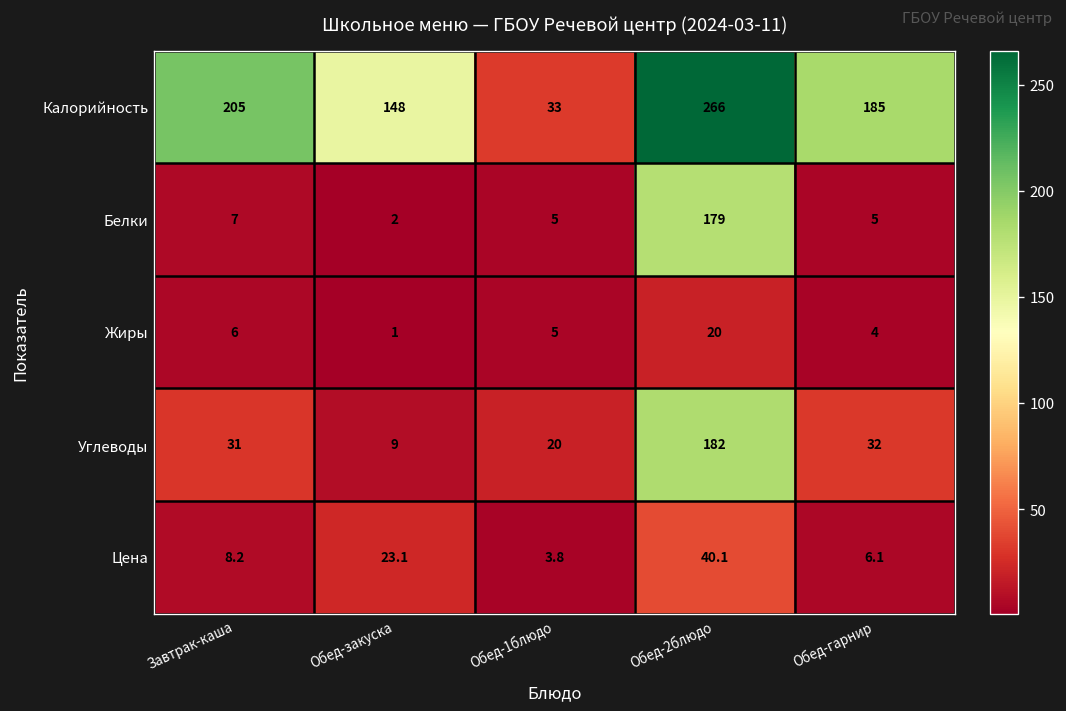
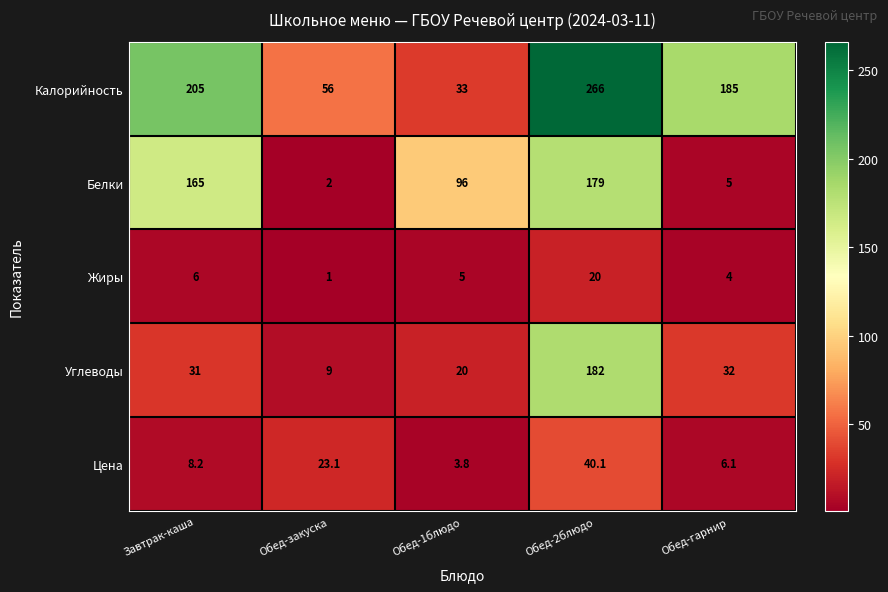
Калорийность, Обед-закуска: 148 -> 56
Белки, Завтрак-каша: 7 -> 165
Белки, Обед-1блюдо: 5 -> 96
